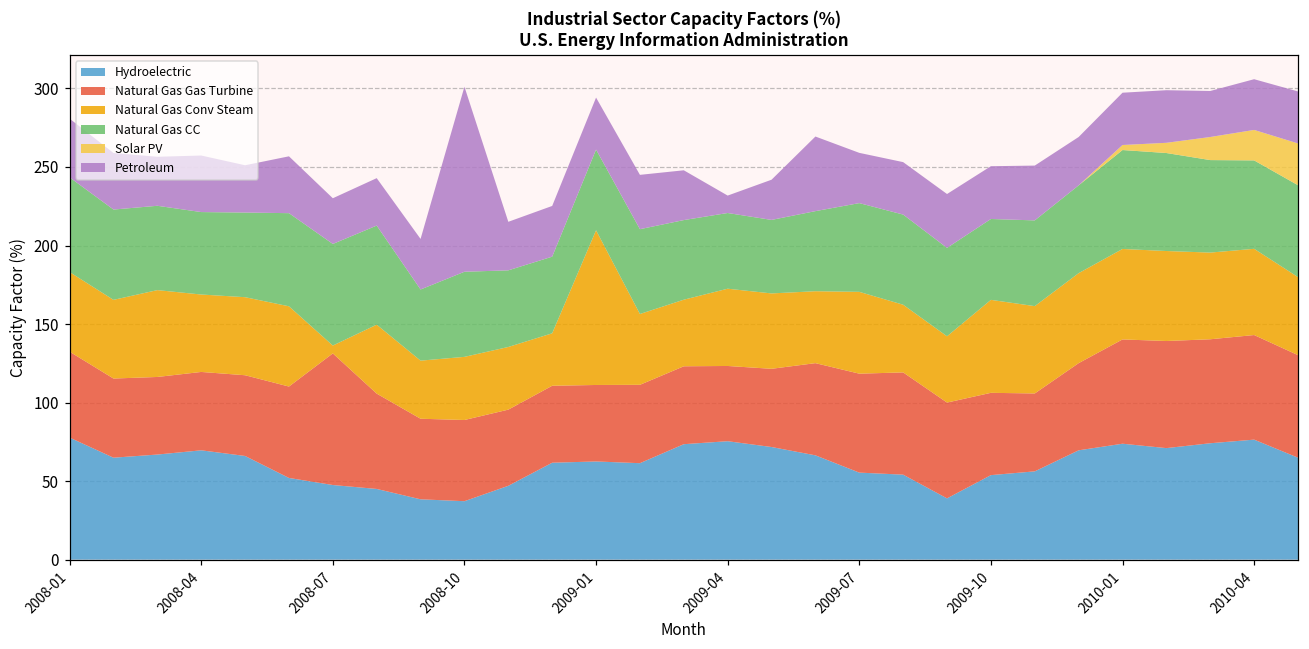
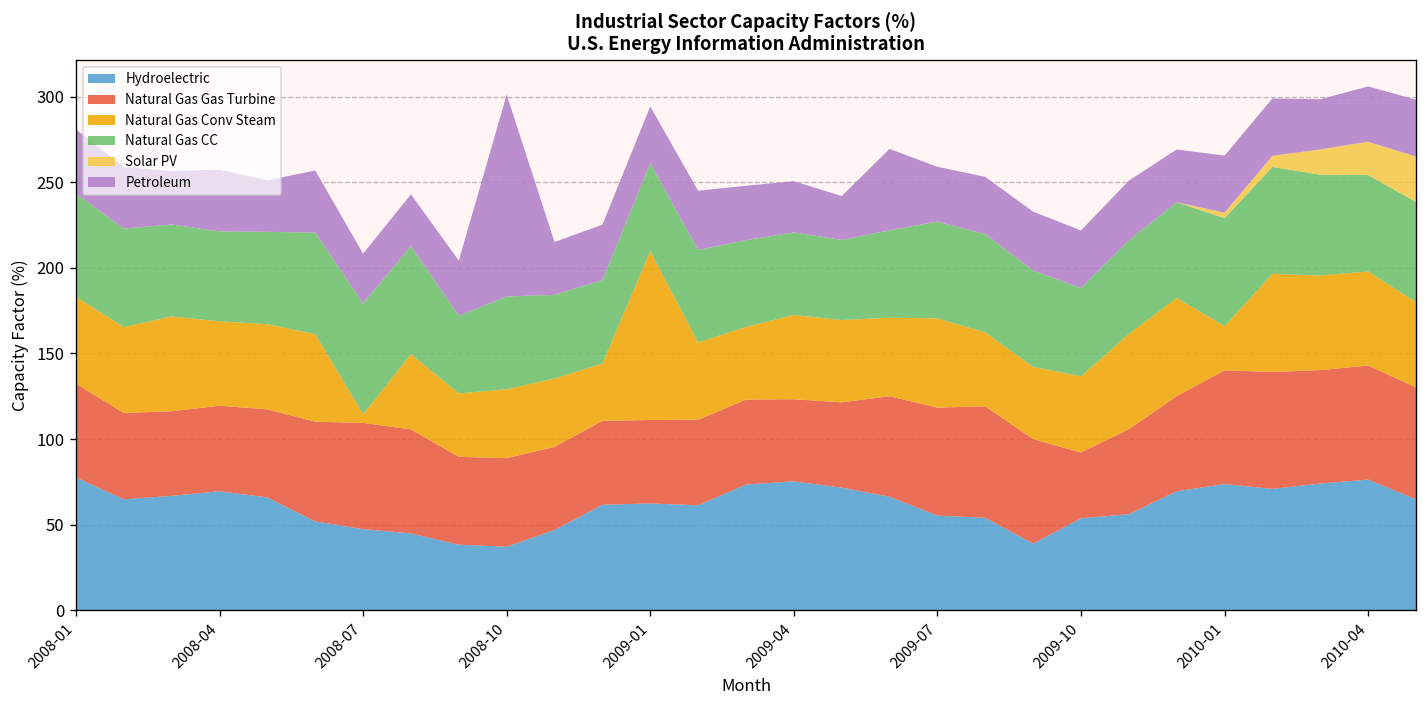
Natural Gas Gas Turbine, 2008-07: 84 -> 62
Petroleum, 2009-04: 11 -> 30
Natural Gas Gas Turbine, 2009-10: 52 -> 38
Natural Gas Conv Steam, 2009-10: 59 -> 45
Natural Gas Conv Steam, 2010-01: 58 -> 26
